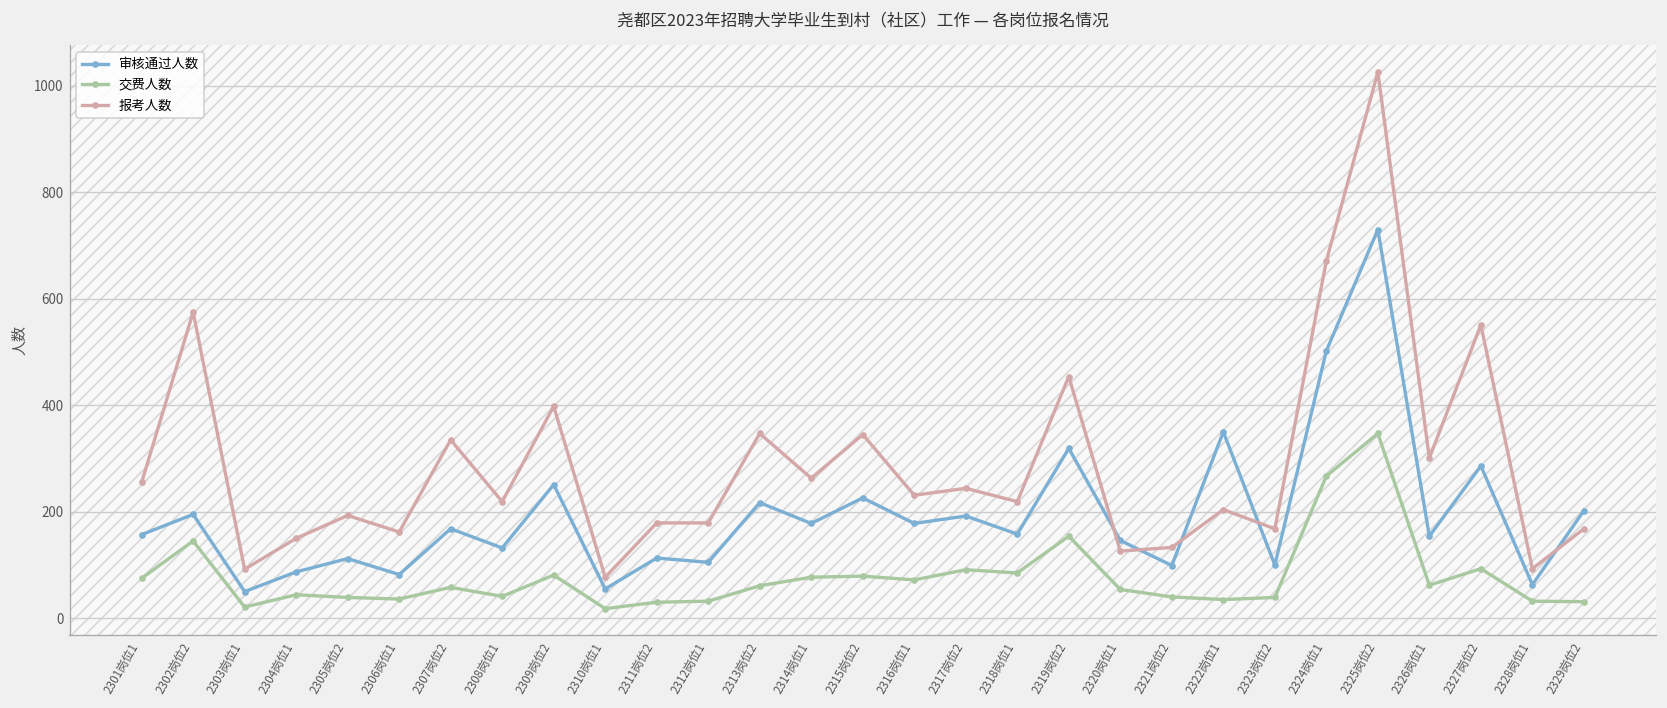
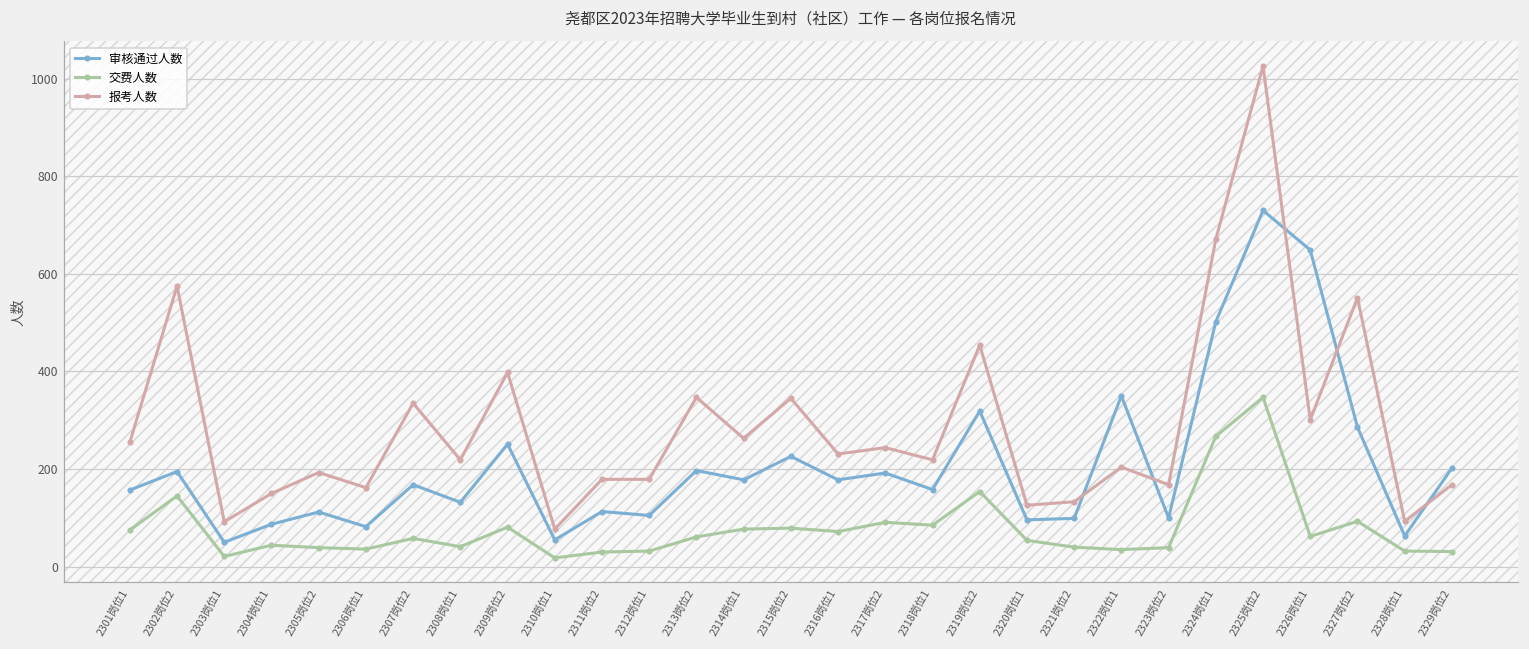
审核通过人数, 2313岗位2: 220 -> 200
审核通过人数, 2320岗位1: 150 -> 100
审核通过人数, 2326岗位1: 150 -> 650
